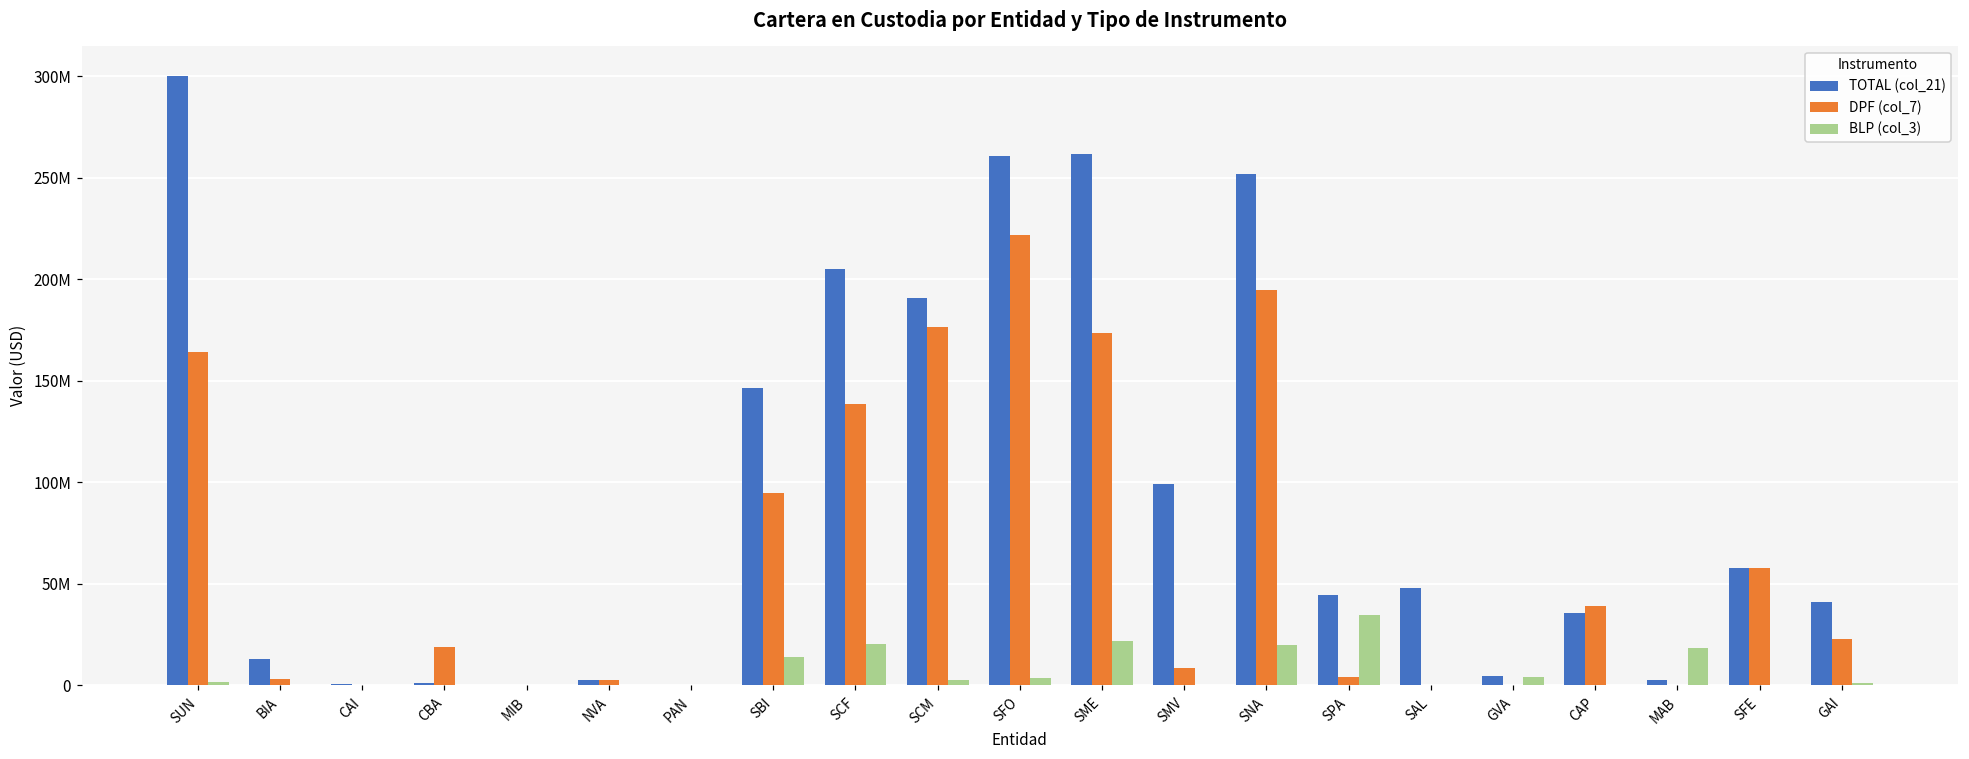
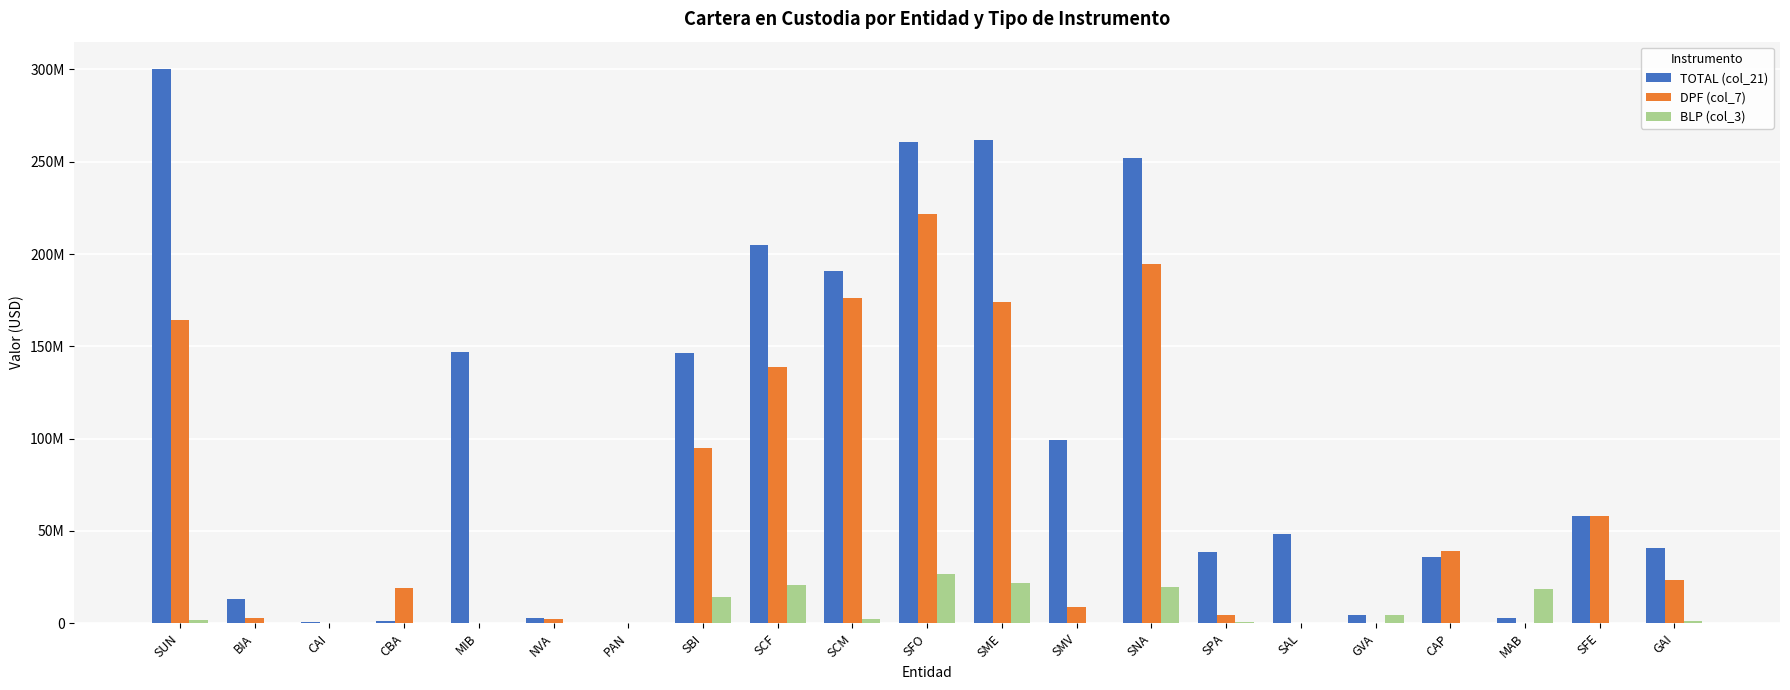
TOTAL (col_21), MIB: 0 -> 147000000
BLP (col_3), SFO: 4000000 -> 27000000
TOTAL (col_21), SPA: 45000000 -> 39000000
BLP (col_3), SPA: 35000000 -> 1000000
